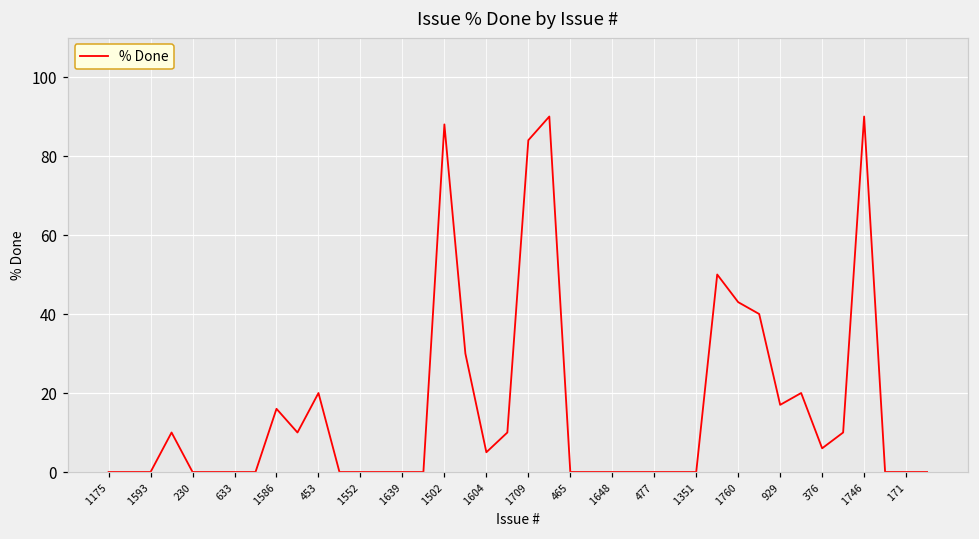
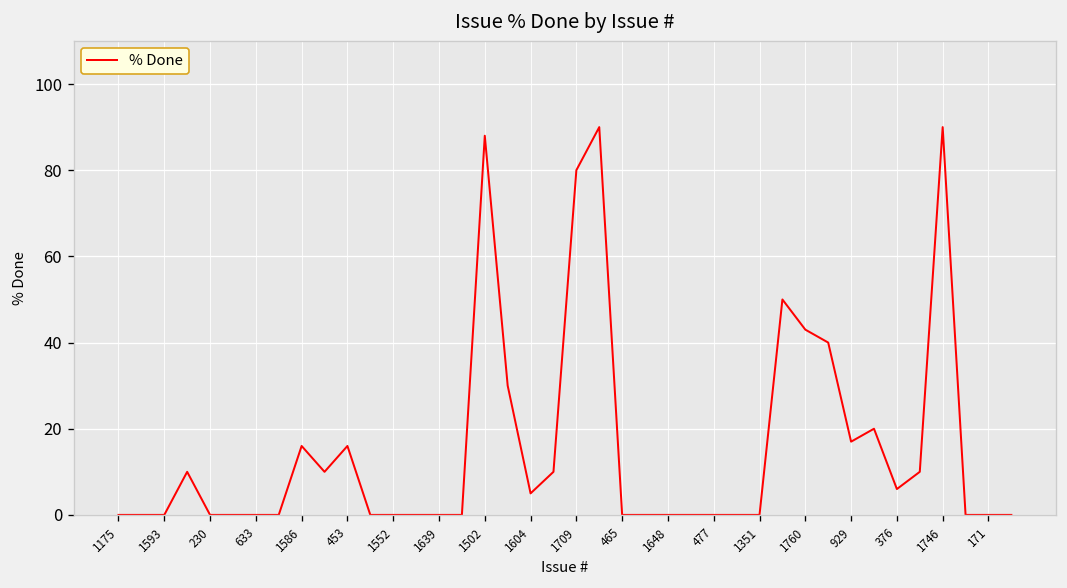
453: 20 -> 16
1709: 84 -> 80
